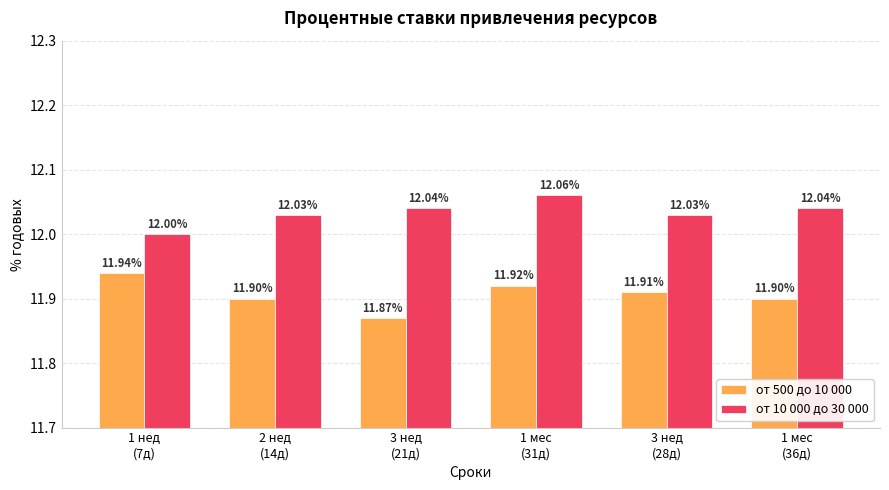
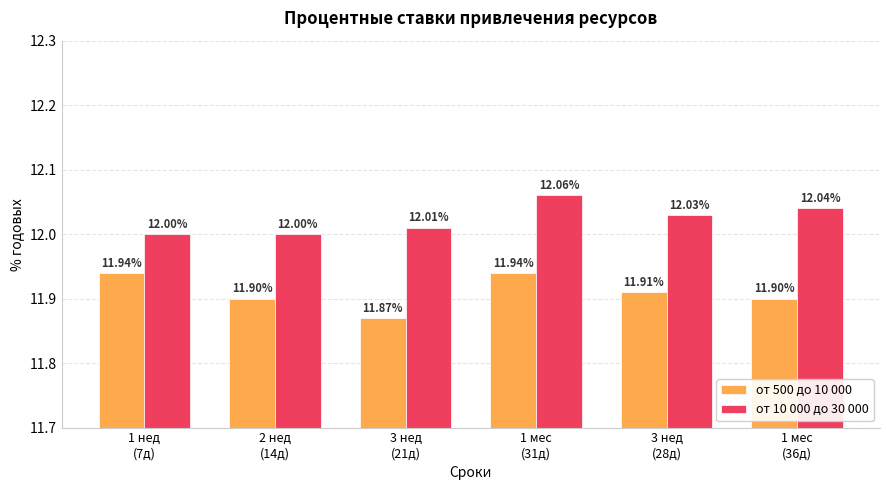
от 10 000 до 30 000, 2 нед (14д): 12.03% -> 12.00%
от 10 000 до 30 000, 3 нед (21д): 12.04% -> 12.01%
от 500 до 10 000, 1 мес (31д): 11.92% -> 11.94%
